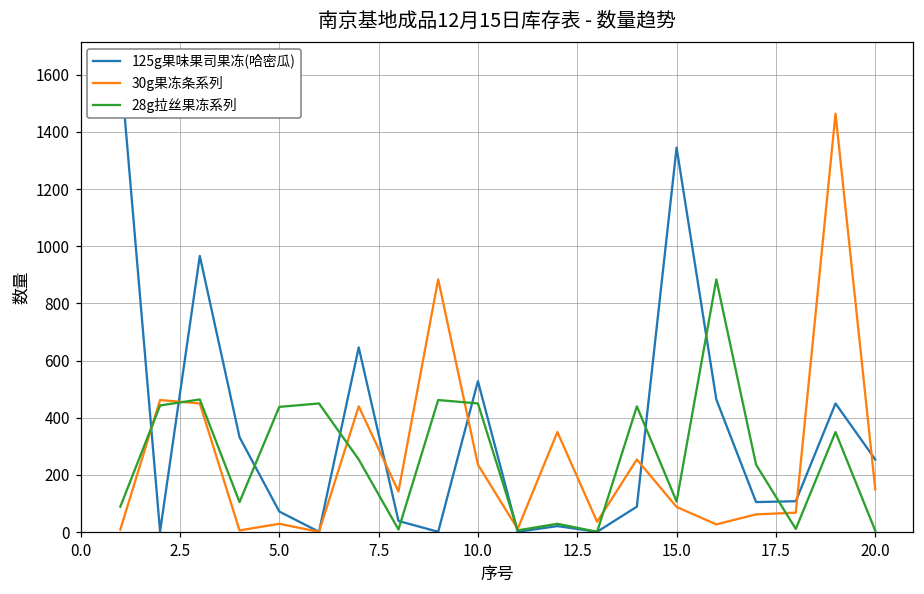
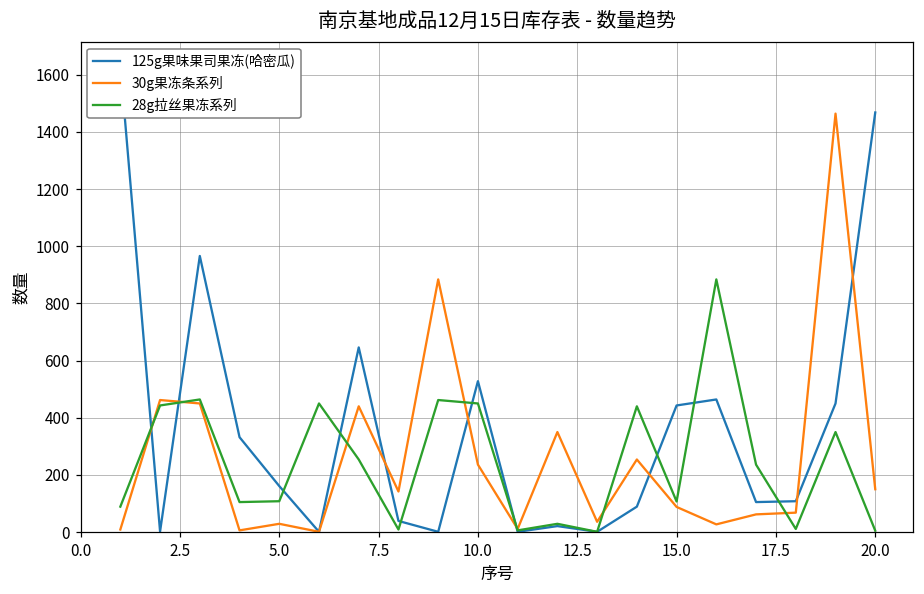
125g果味果司果冻(哈密瓜), 5.0: 70 -> 160
28g拉丝果冻系列, 5.0: 440 -> 110
125g果味果司果冻(哈密瓜), 15.0: 1350 -> 440
125g果味果司果冻(哈密瓜), 20.0: 250 -> 1470
